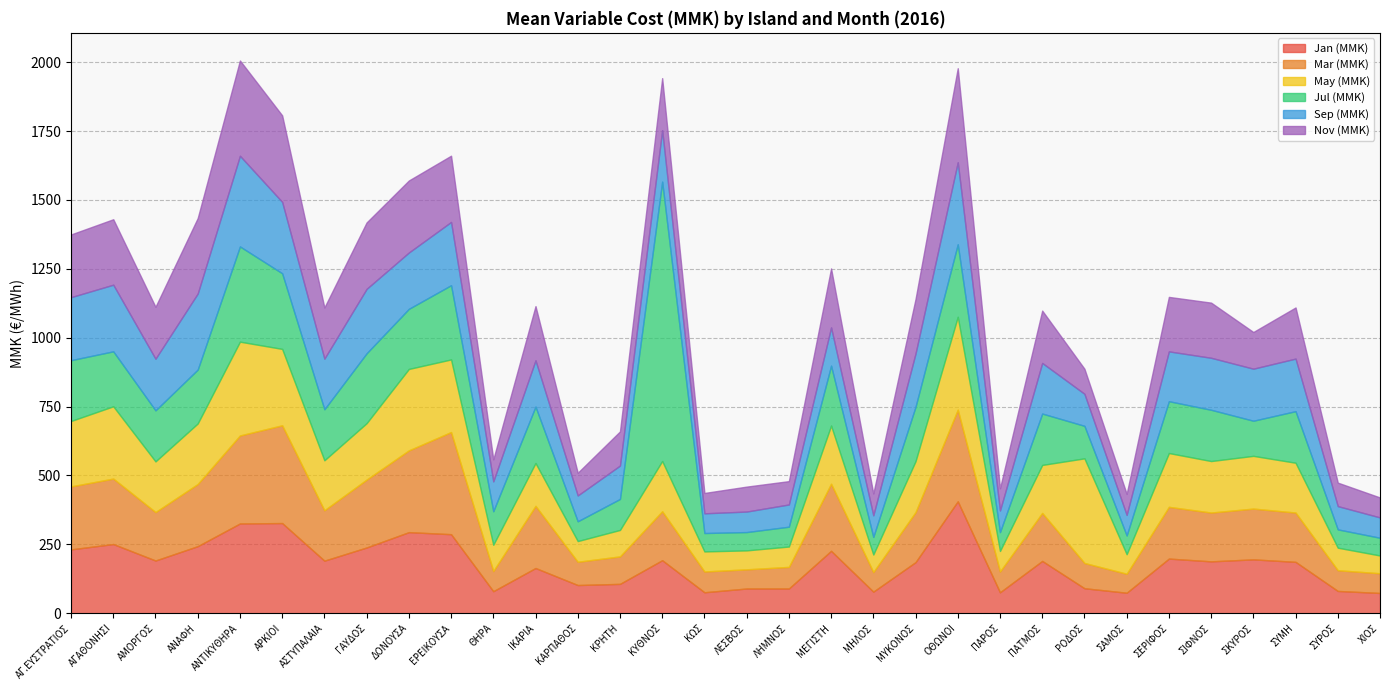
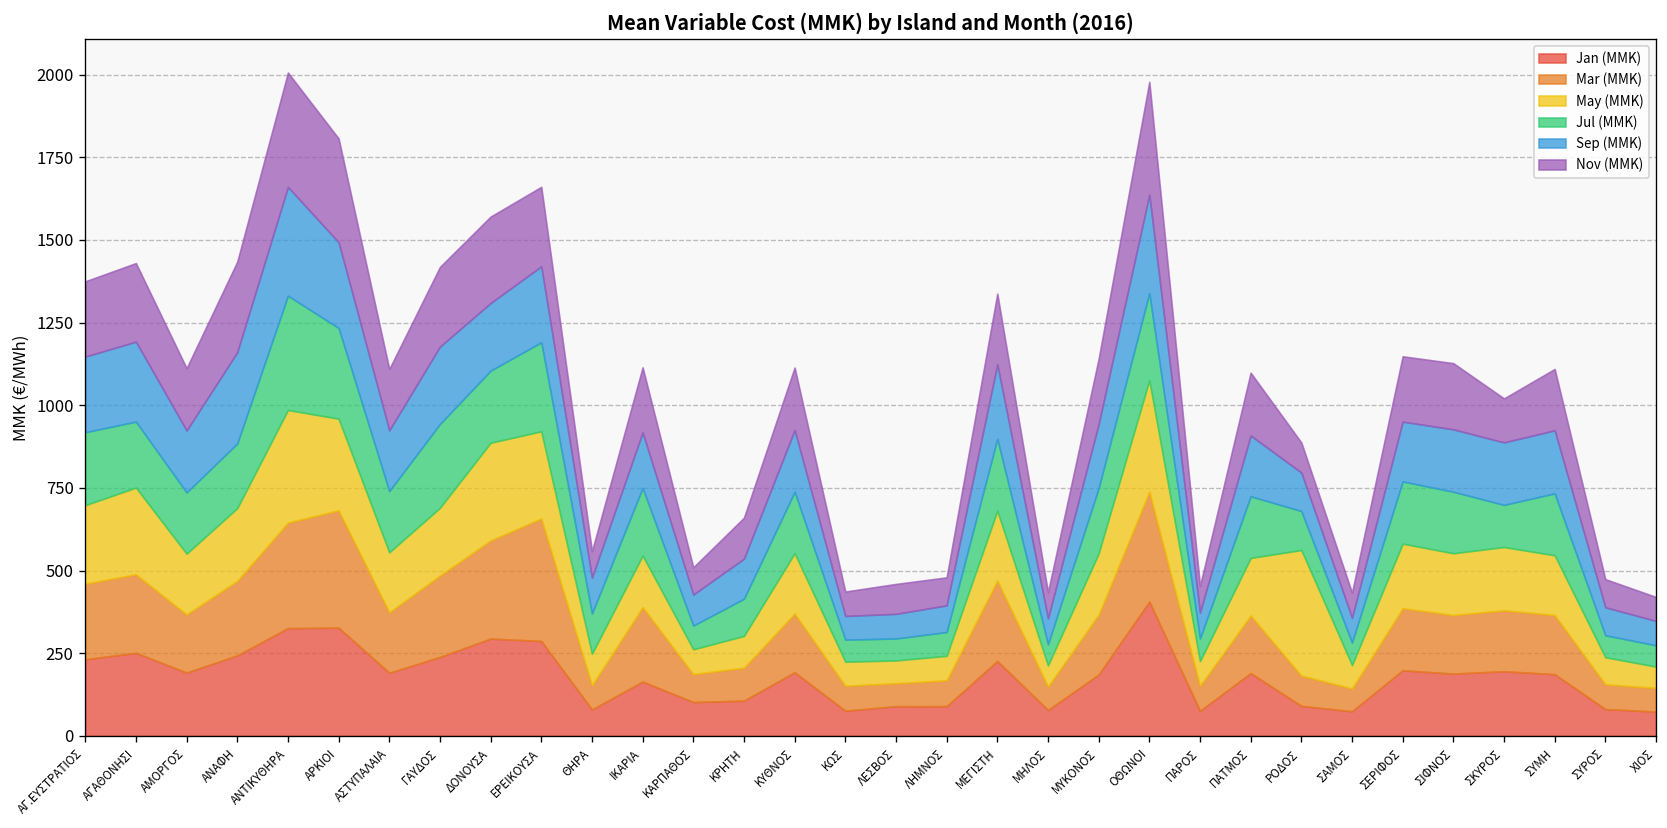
Jul (MMK), ΚΥΘΝΟΣ: 1010 -> 190
Sep (MMK), ΜΕΓΙΣΤΗ: 140 -> 230
